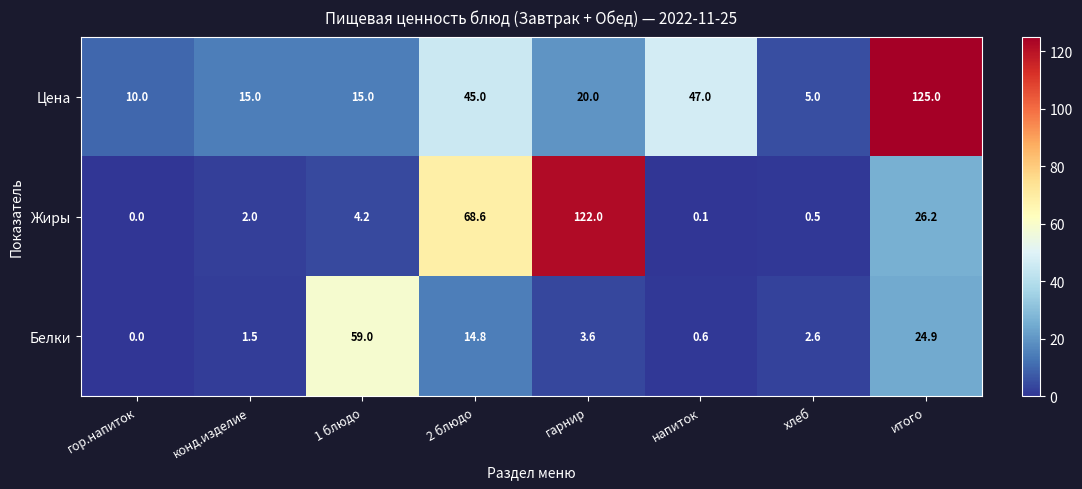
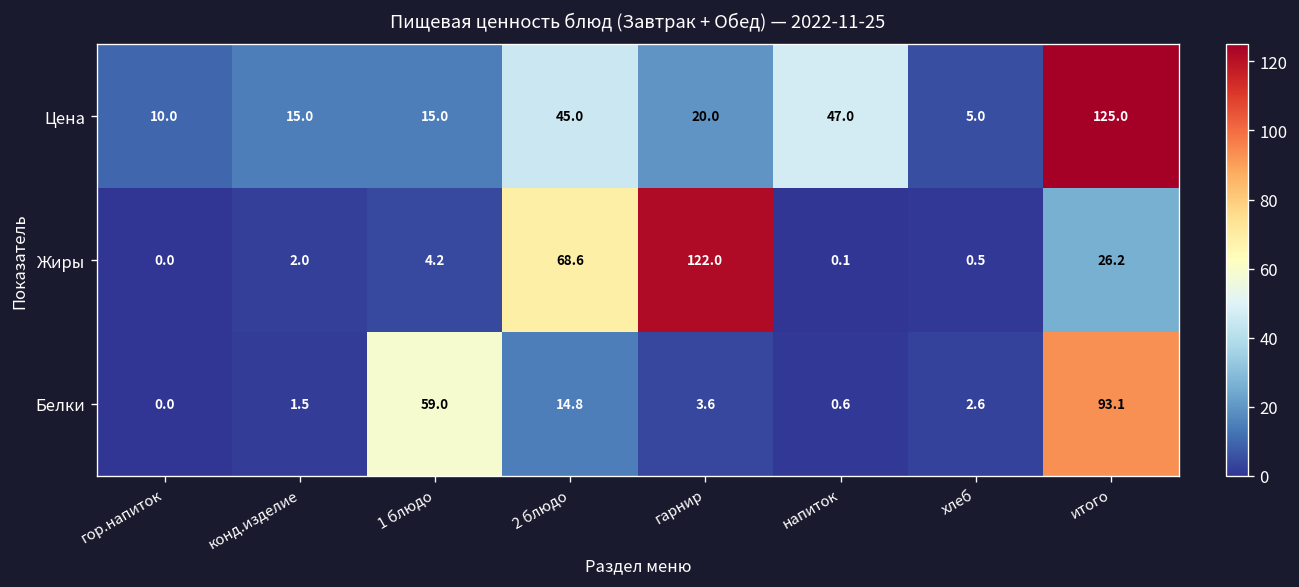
Белки, итого: 24.9 -> 93.1
